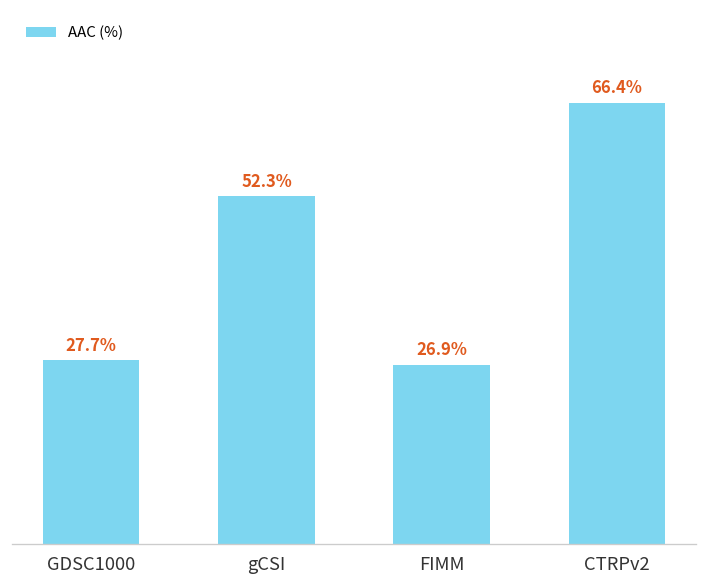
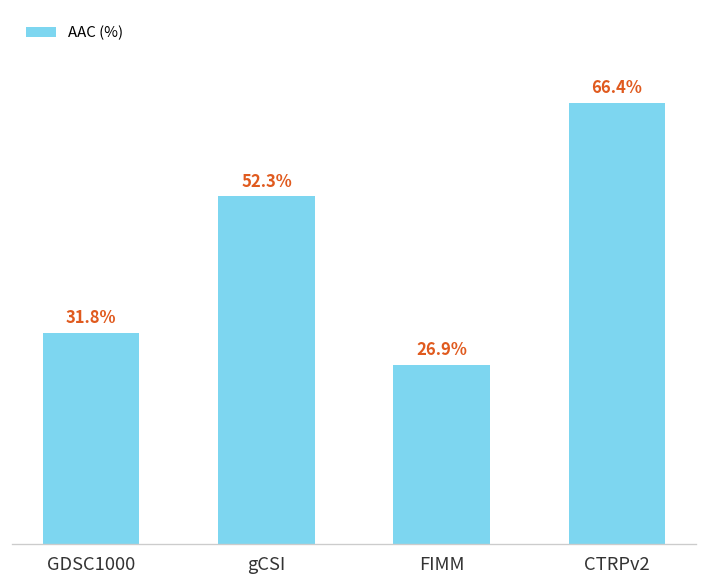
GDSC1000: 27.7% -> 31.8%
